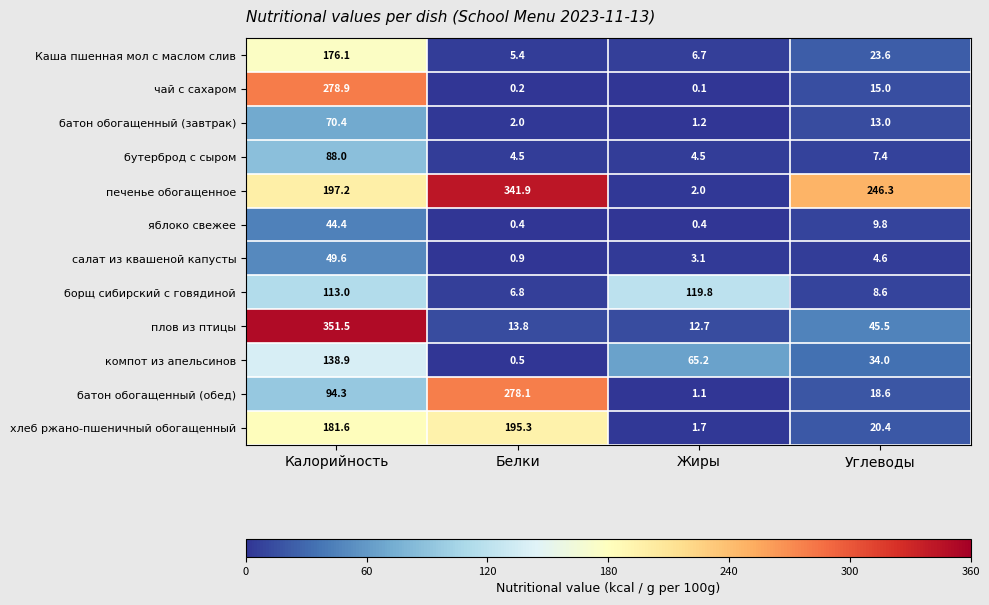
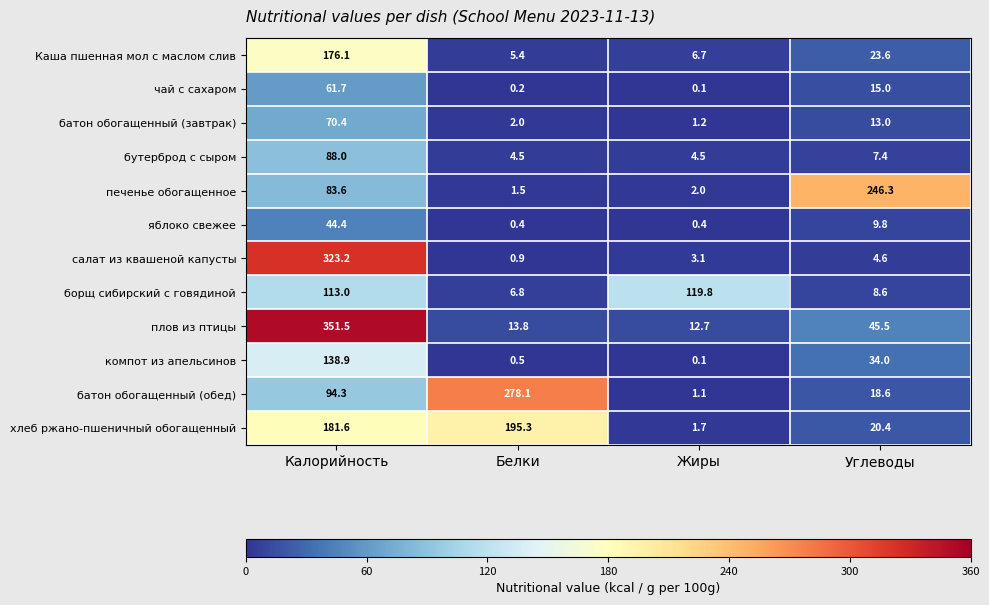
чай с сахаром, Калорийность: 278.9 -> 61.7
печенье обогащенное, Калорийность: 197.2 -> 83.6
печенье обогащенное, Белки: 341.9 -> 1.5
салат из квашеной капусты, Калорийность: 49.6 -> 323.2
компот из апельсинов, Жиры: 65.2 -> 0.1
